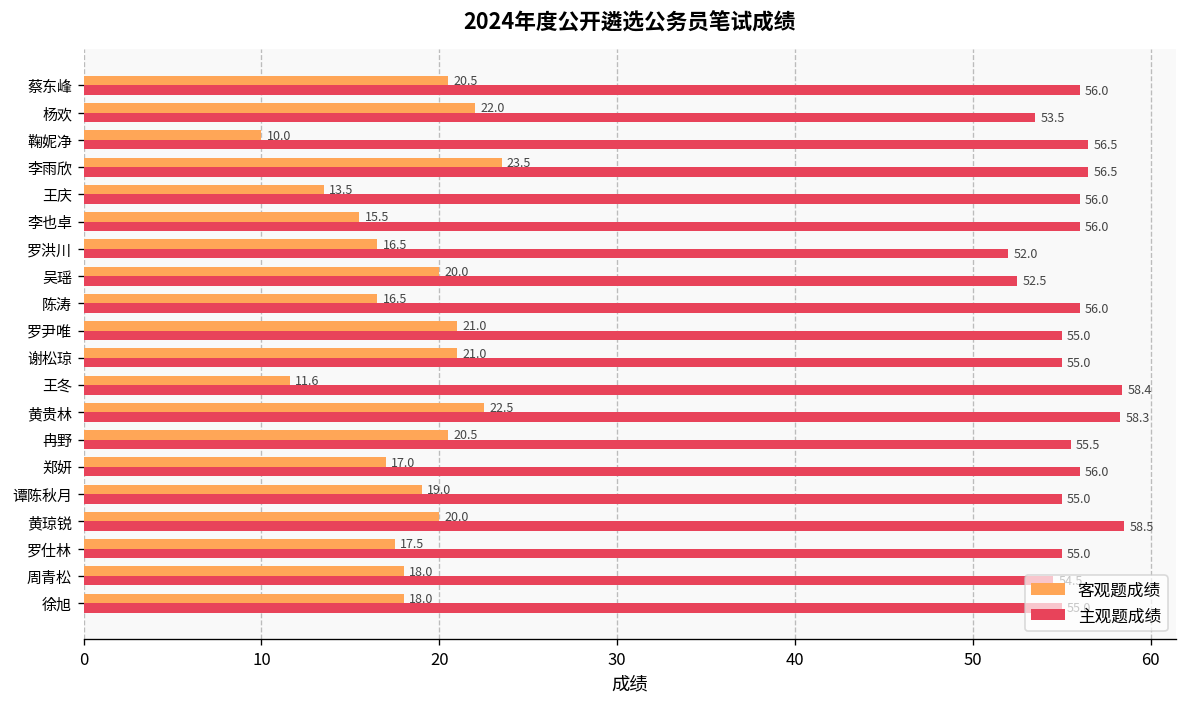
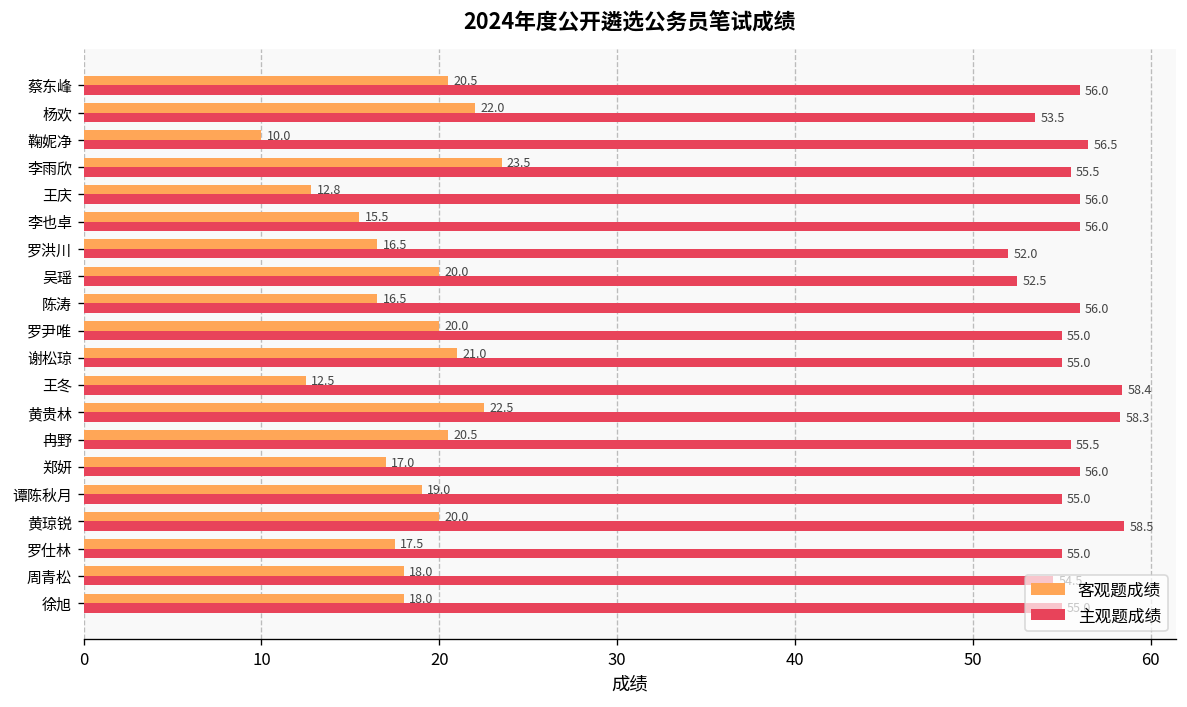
主观题成绩, 李雨欣: 56.5 -> 55.5
客观题成绩, 王庆: 13.5 -> 12.8
客观题成绩, 罗尹唯: 21.0 -> 20.0
客观题成绩, 王冬: 11.6 -> 12.5
